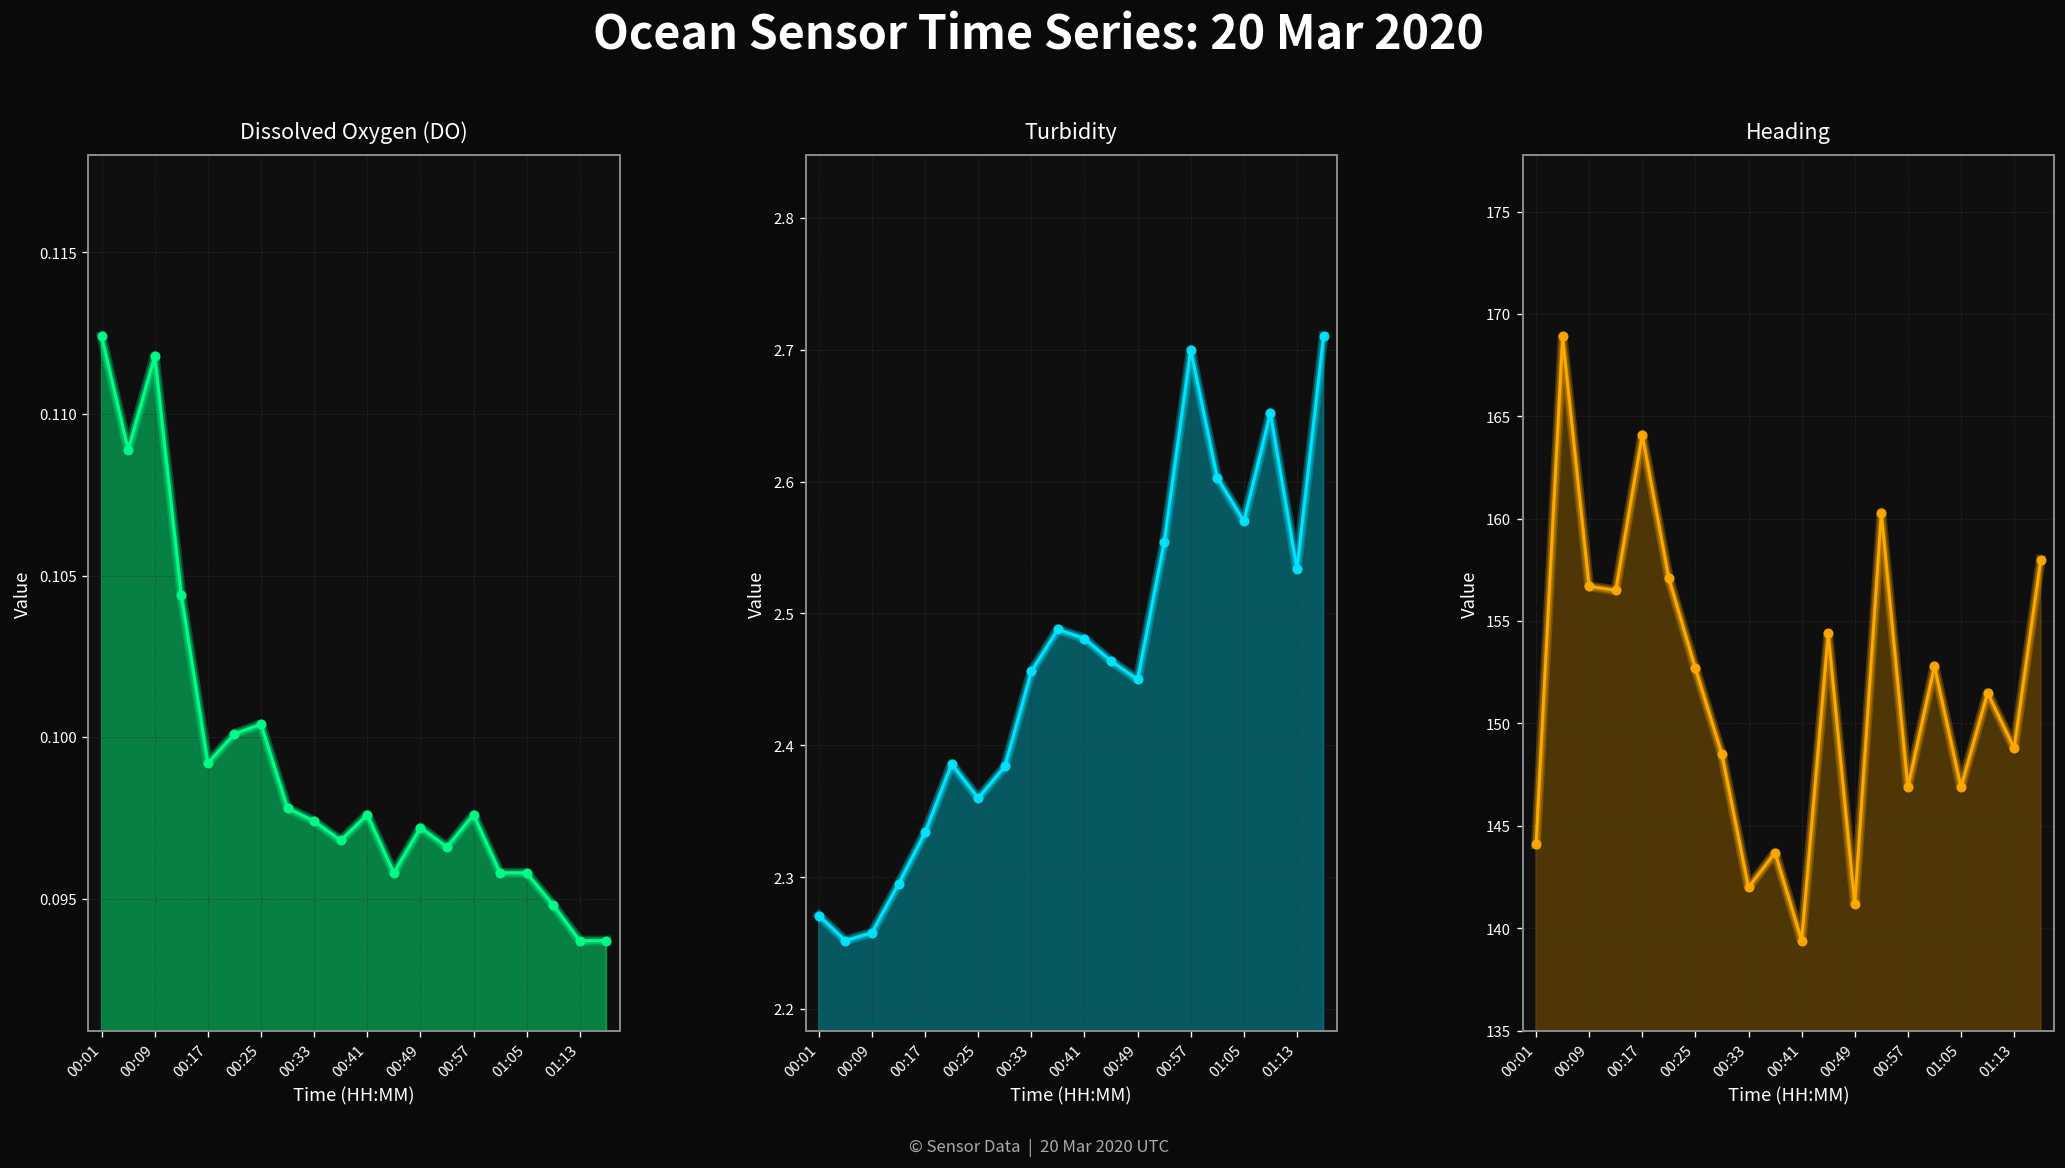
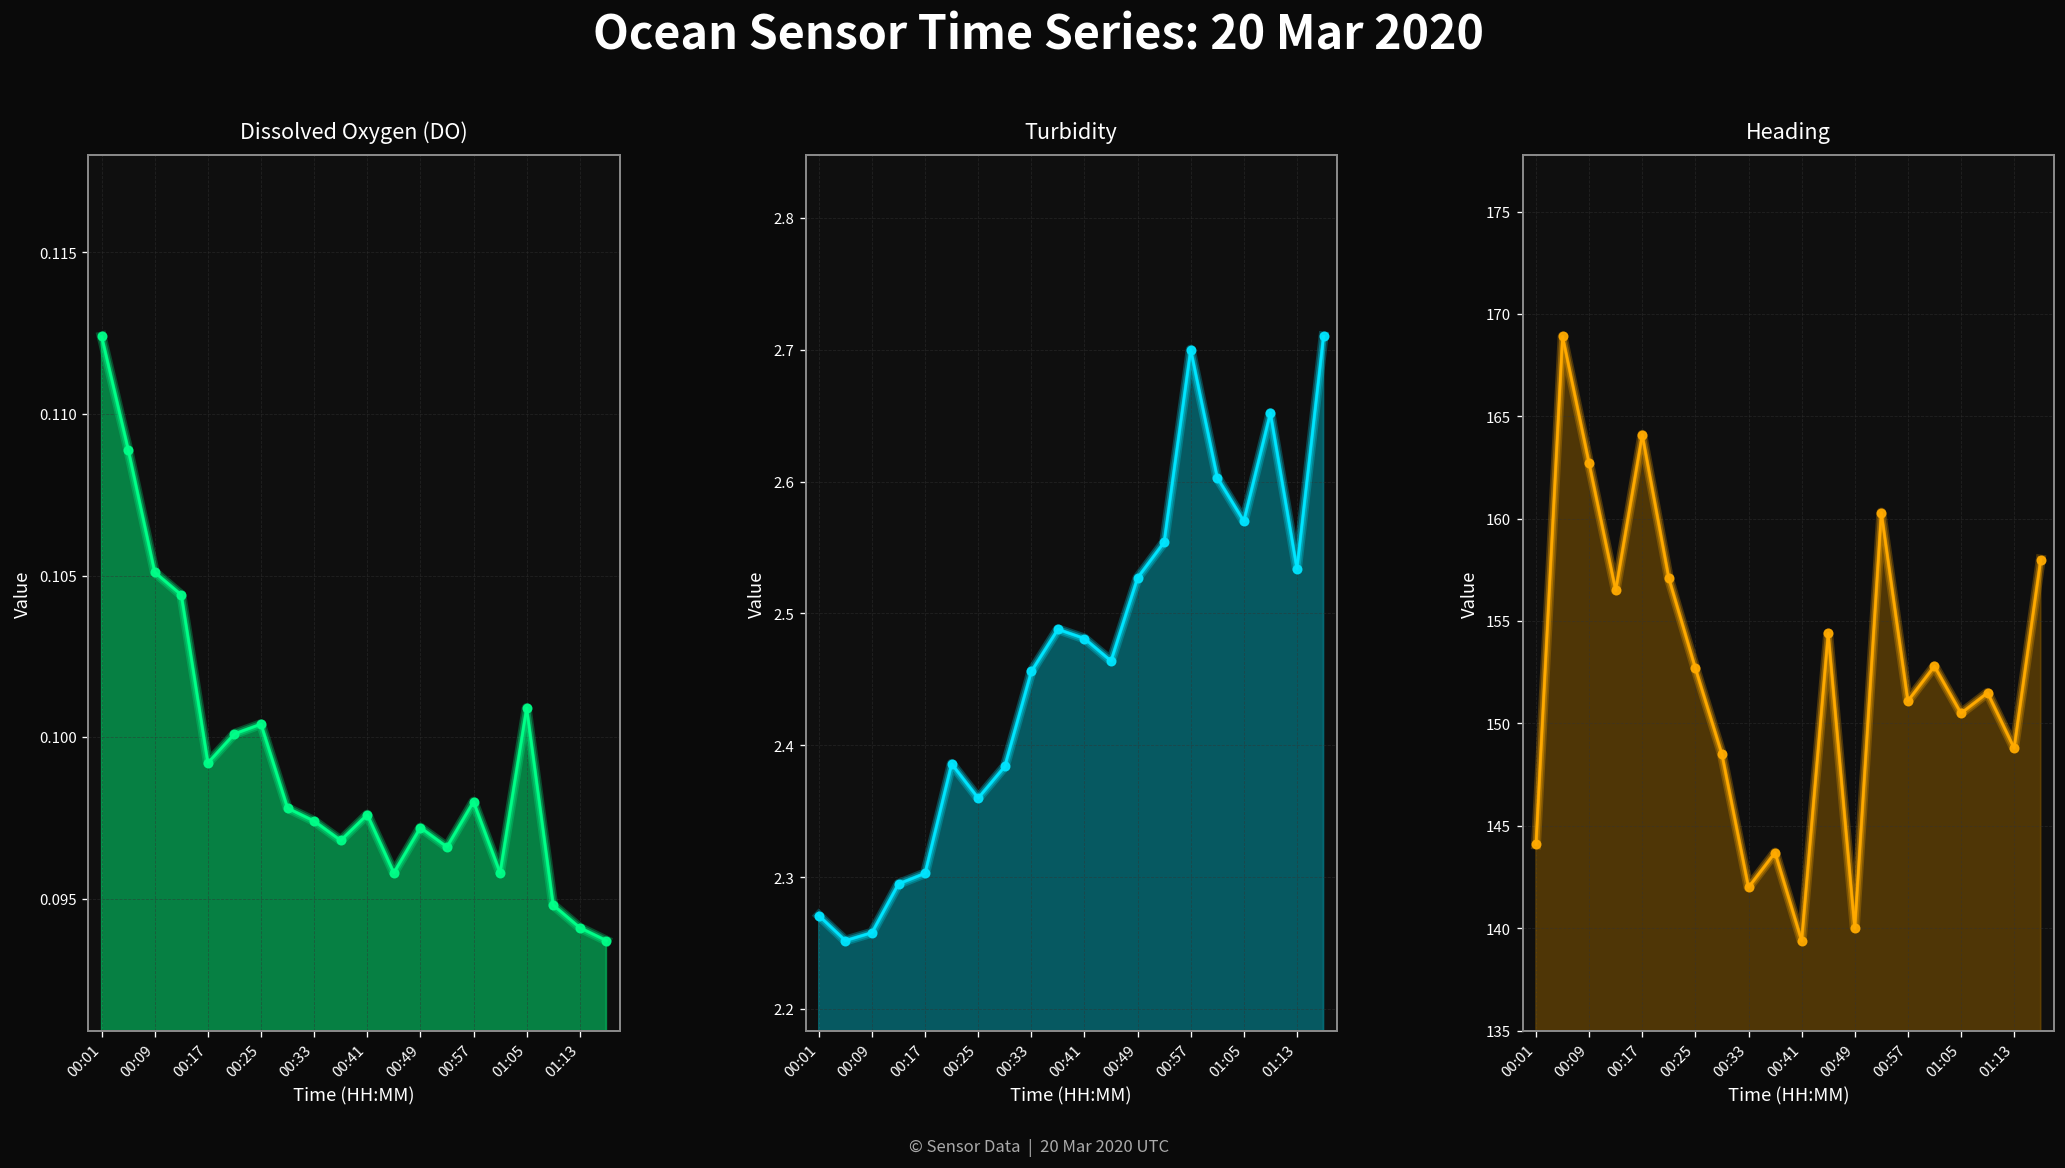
Dissolved Oxygen (DO), 00:09: 0.1118 -> 0.1051
Dissolved Oxygen (DO), 00:57: 0.0976 -> 0.0980
Dissolved Oxygen (DO), 01:05: 0.0958 -> 0.1009
Dissolved Oxygen (DO), 01:13: 0.0937 -> 0.0941
Turbidity, 00:17: 2.334 -> 2.303
Turbidity, 00:49: 2.450 -> 2.527
Heading, 00:09: 156.7 -> 162.7
Heading, 00:49: 141.2 -> 140.0
Heading, 00:57: 146.9 -> 151.1
Heading, 01:05: 146.9 -> 150.5
